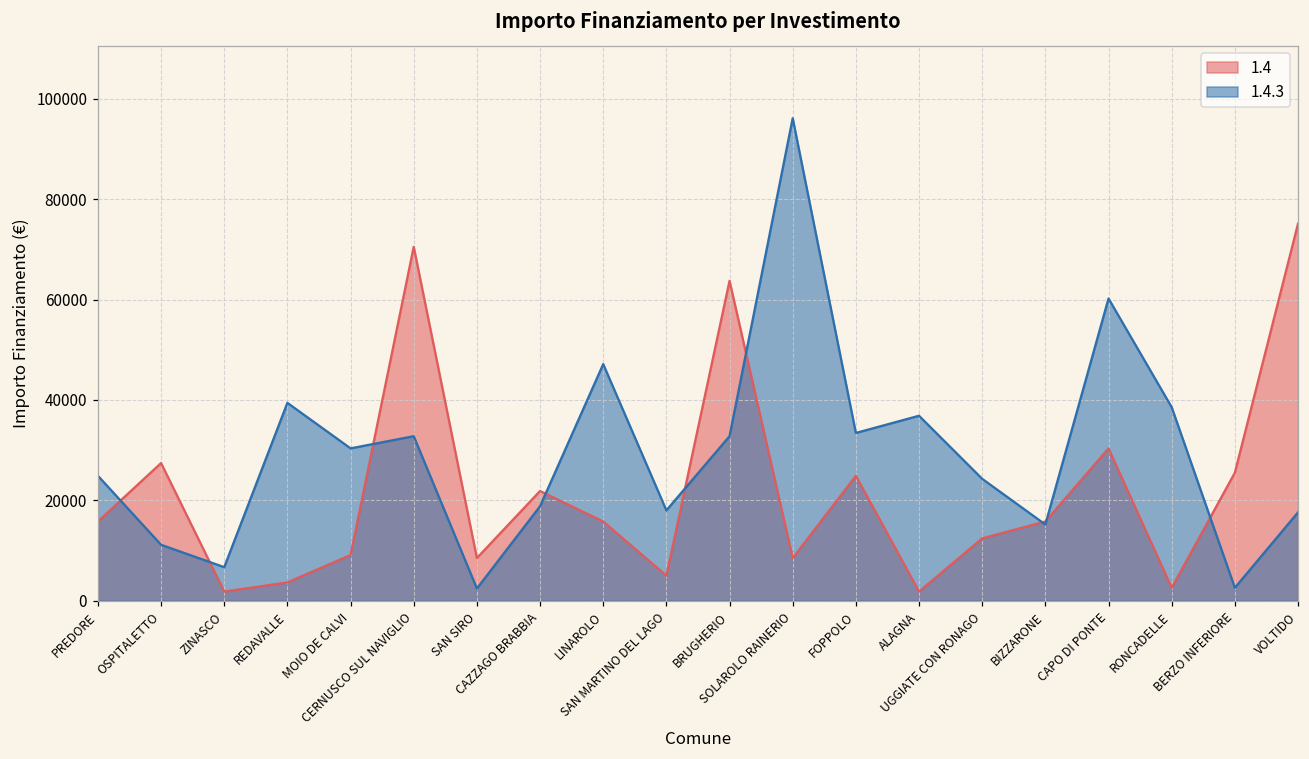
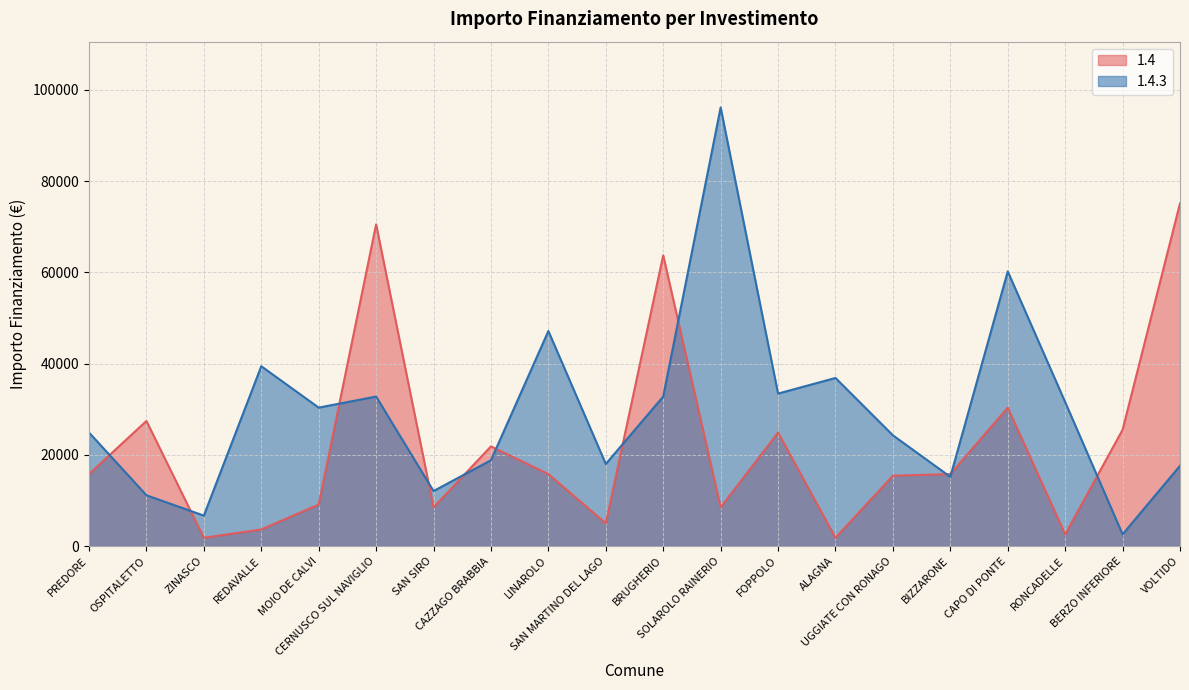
1.4.3, SAN SIRO: 2000 -> 12000
1.4, UGGIATE CON RONAGO: 12000 -> 15000
1.4.3, RONCADELLE: 39000 -> 32000
